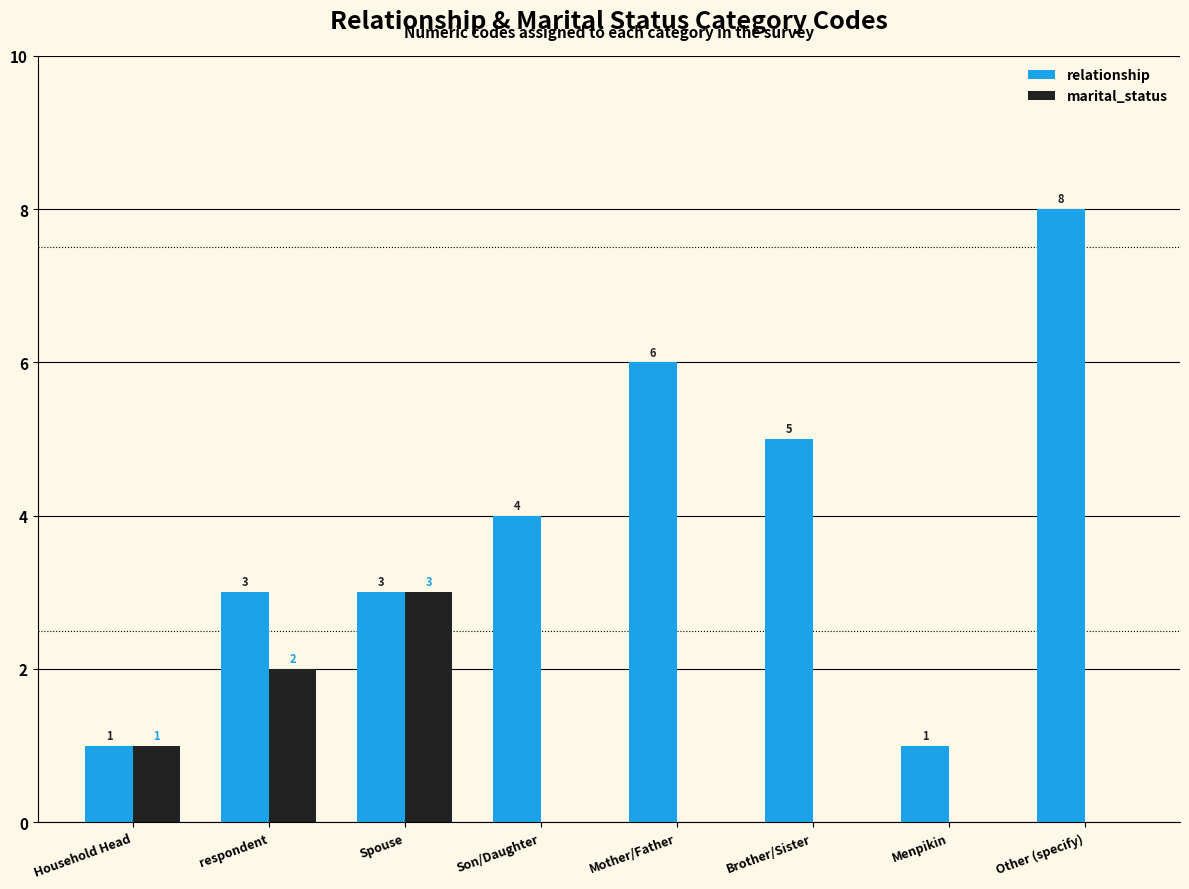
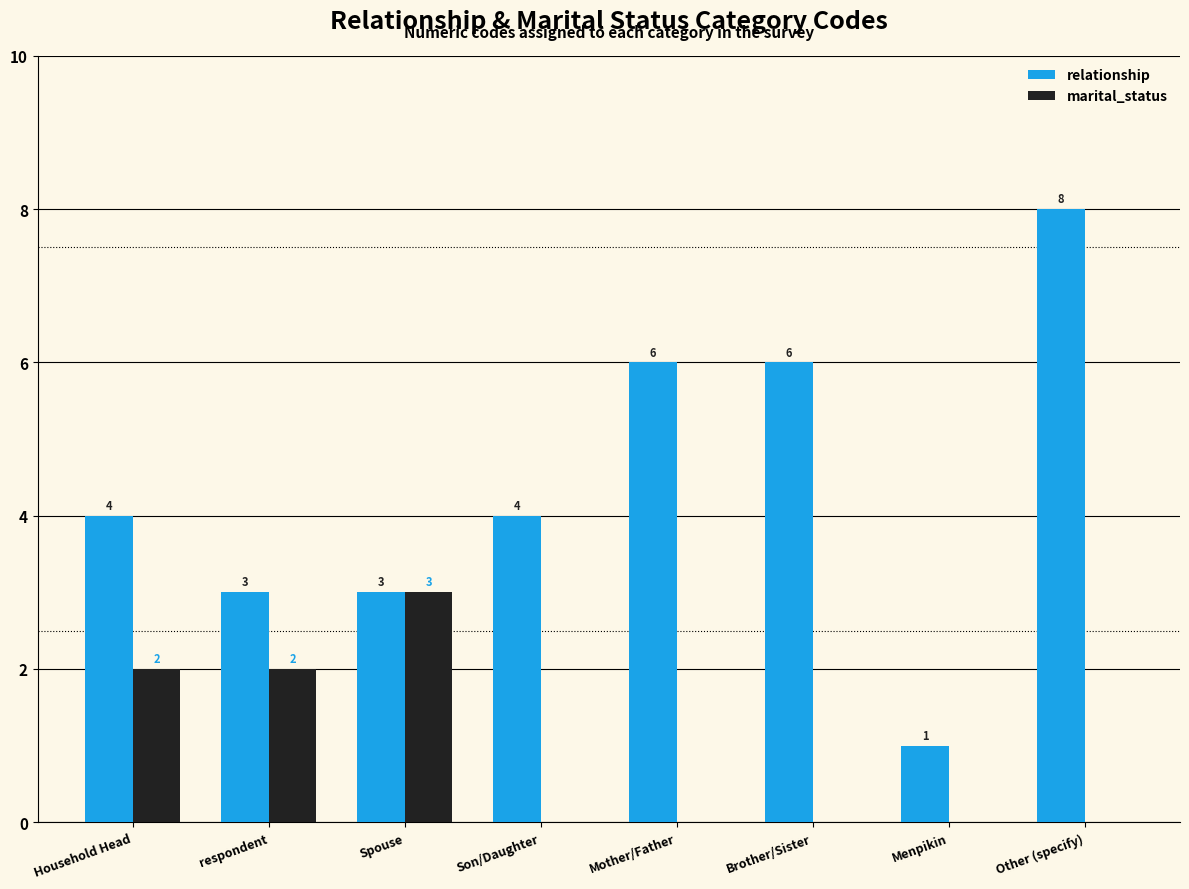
relationship, Household Head: 1 -> 4
marital_status, Household Head: 1 -> 2
relationship, Brother/Sister: 5 -> 6
